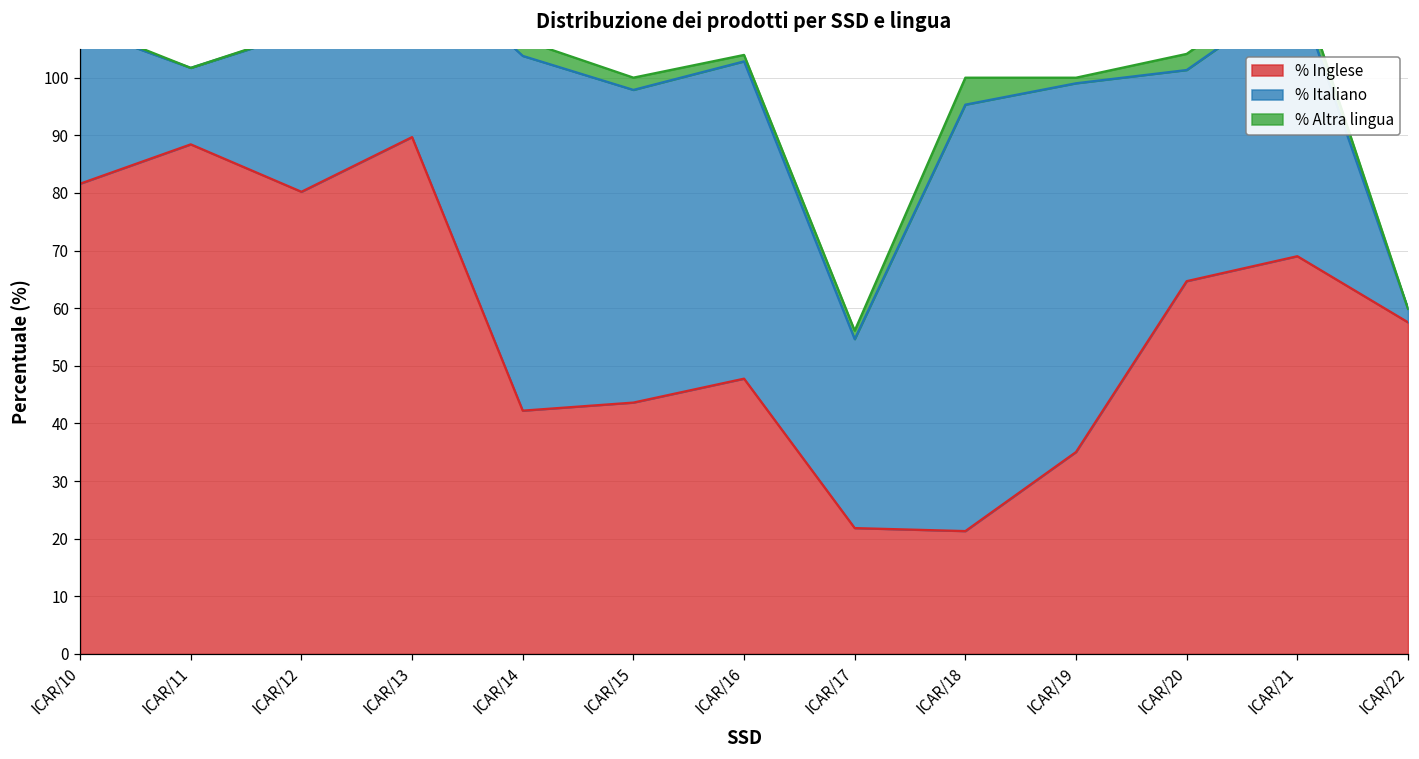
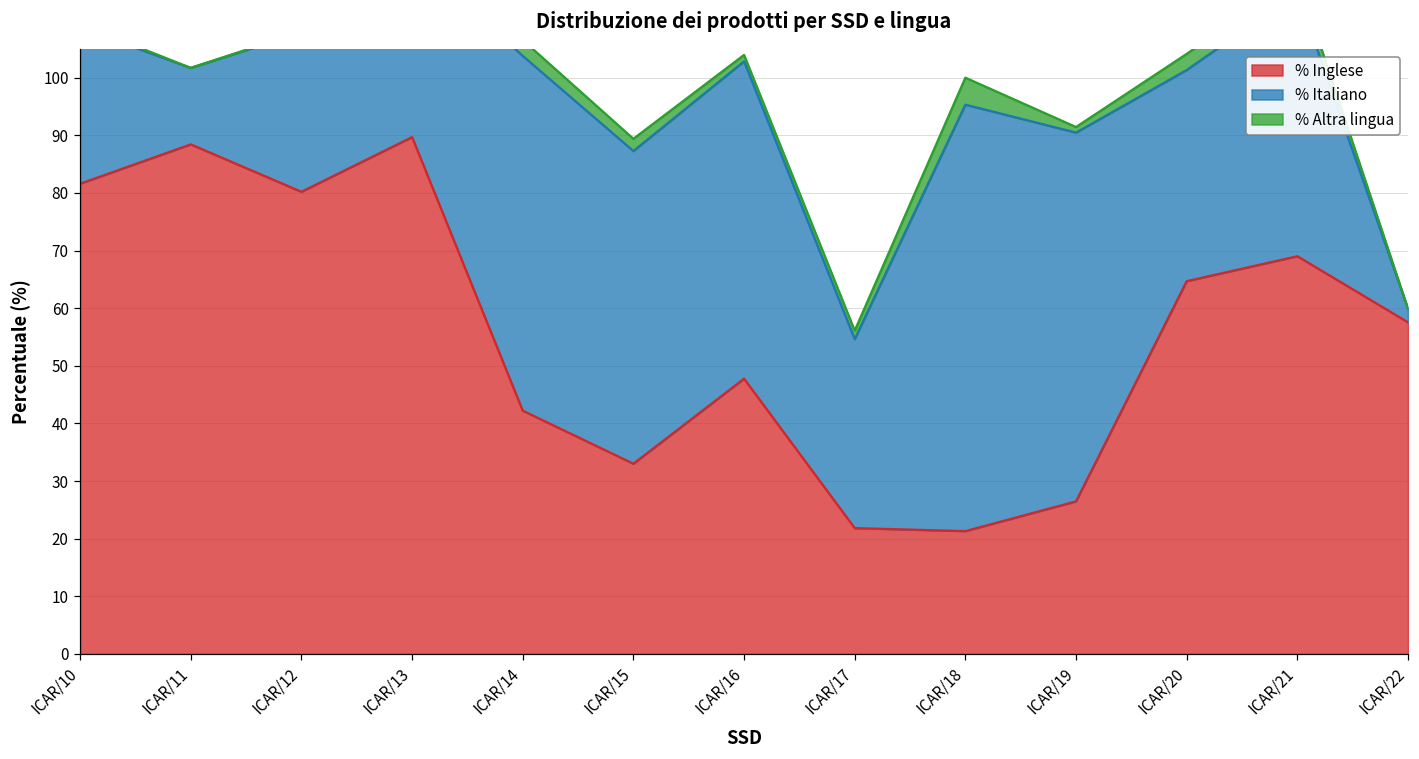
% Inglese, ICAR/15: 44 -> 33
% Inglese, ICAR/19: 35 -> 26
